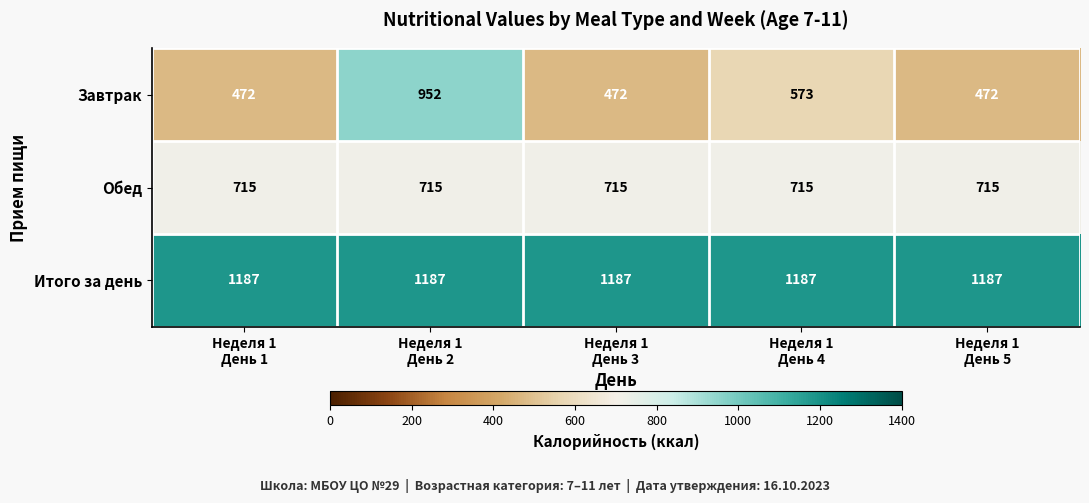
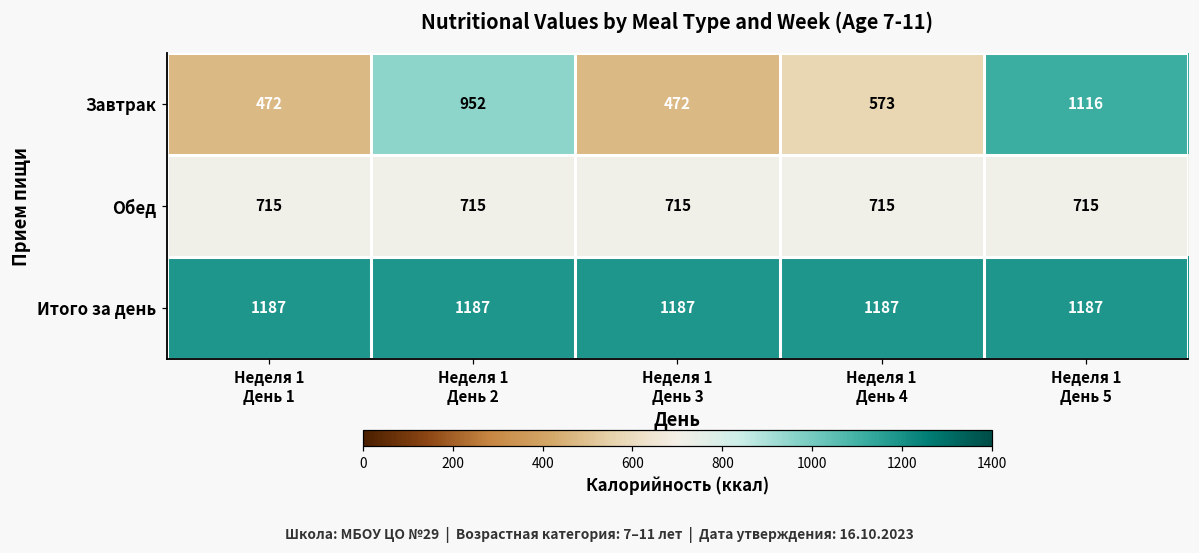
Завтрак, Неделя 1 День 5: 472 -> 1116
